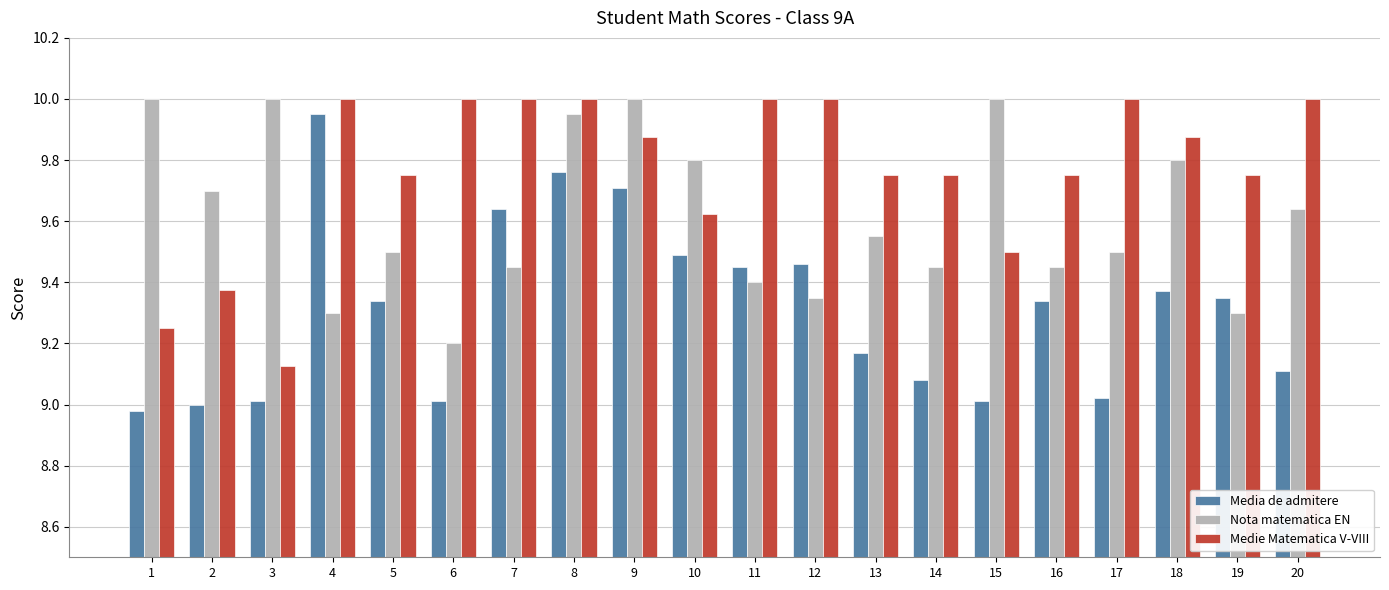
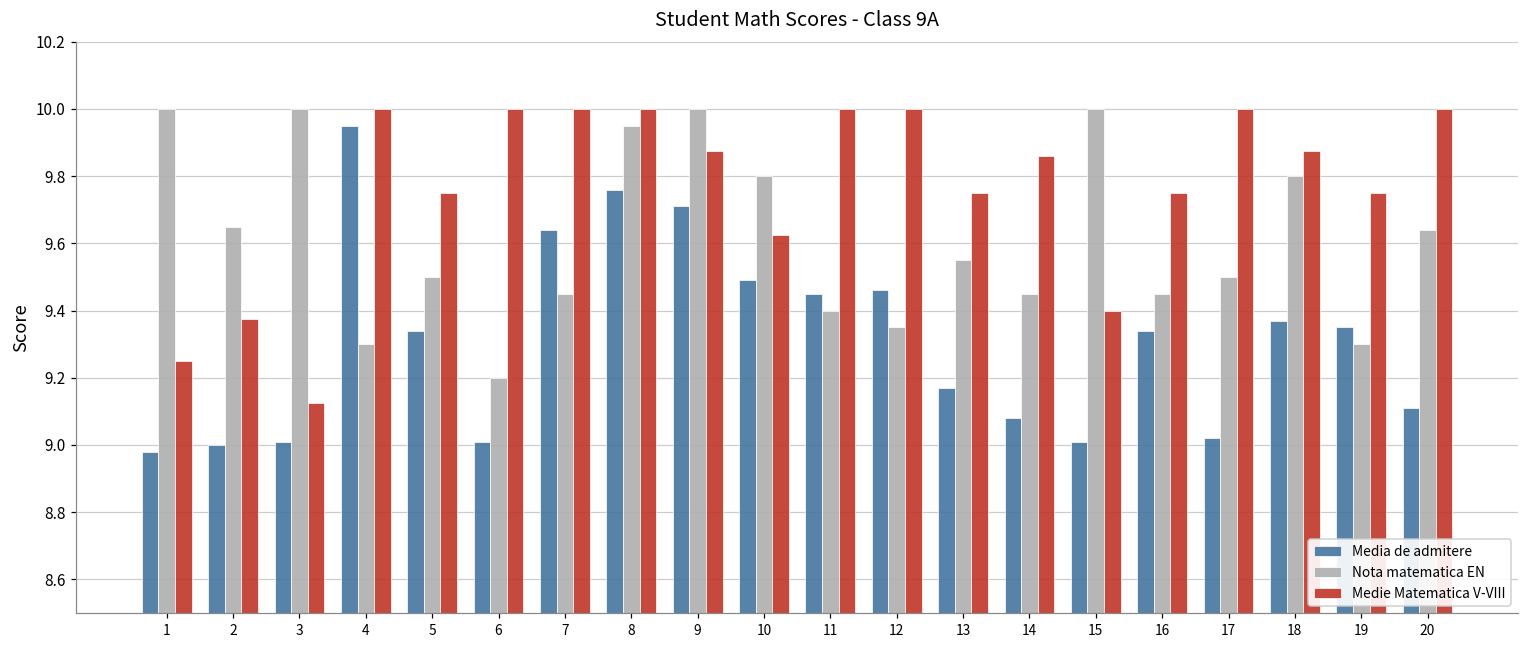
Nota matematica EN, 2: 9.70 -> 9.65
Medie Matematica V-VIII, 14: 9.75 -> 9.86
Medie Matematica V-VIII, 15: 9.5 -> 9.4
